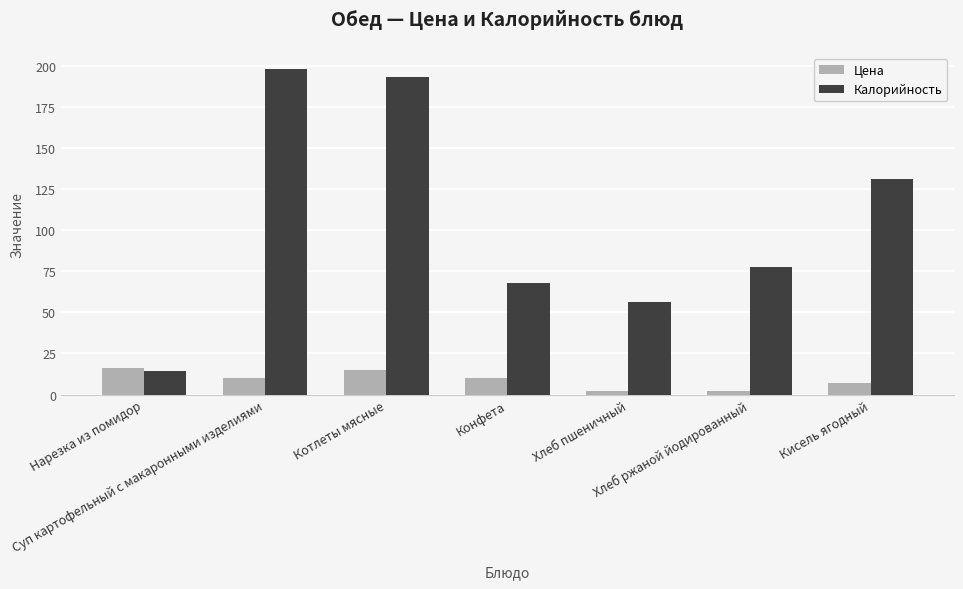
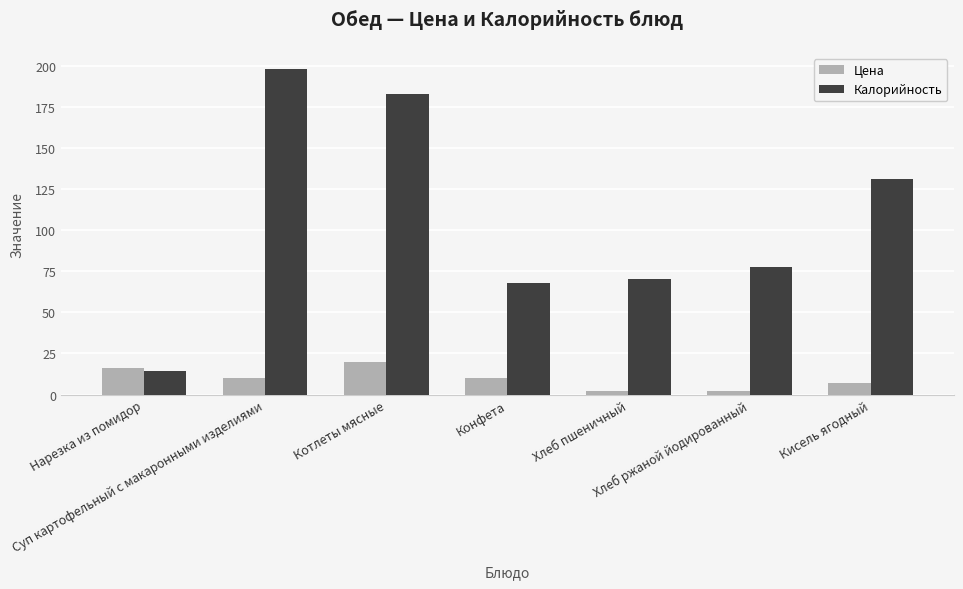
Цена, Котлеты мясные: 15 -> 20
Калорийность, Котлеты мясные: 193 -> 183
Калорийность, Хлеб пшеничный: 57 -> 70
